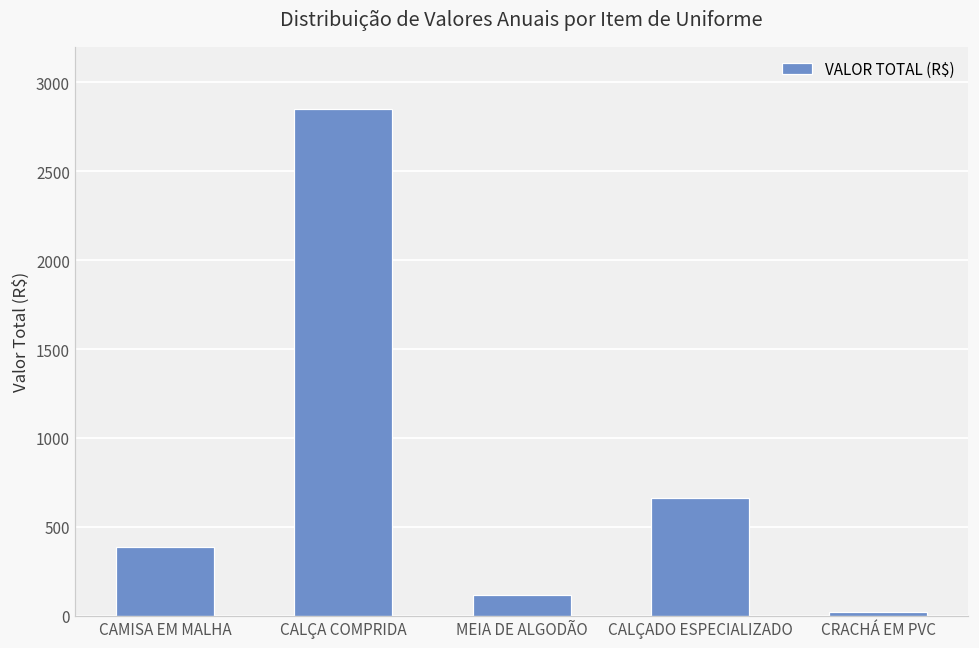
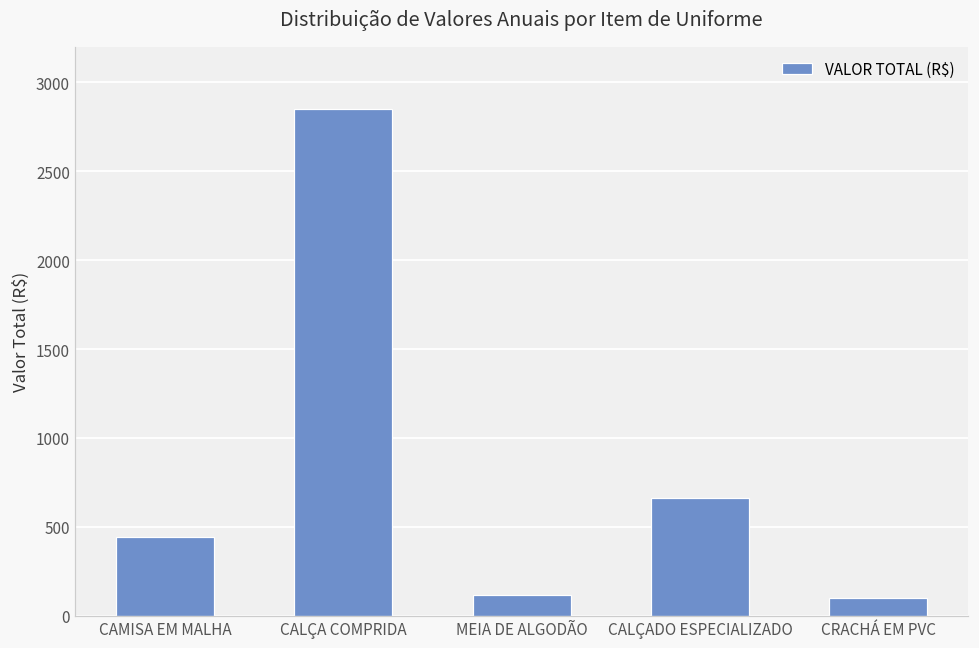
CAMISA EM MALHA: 380 -> 440
CRACHÁ EM PVC: 20 -> 100
